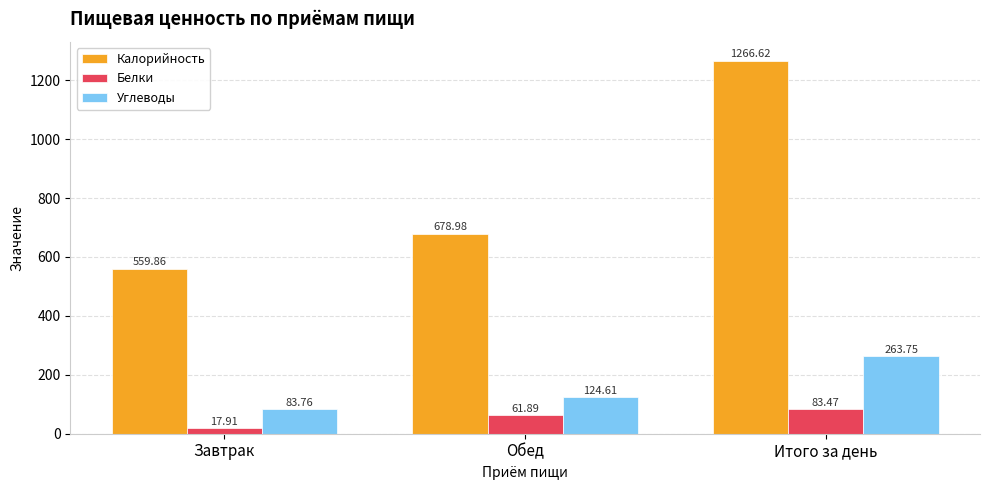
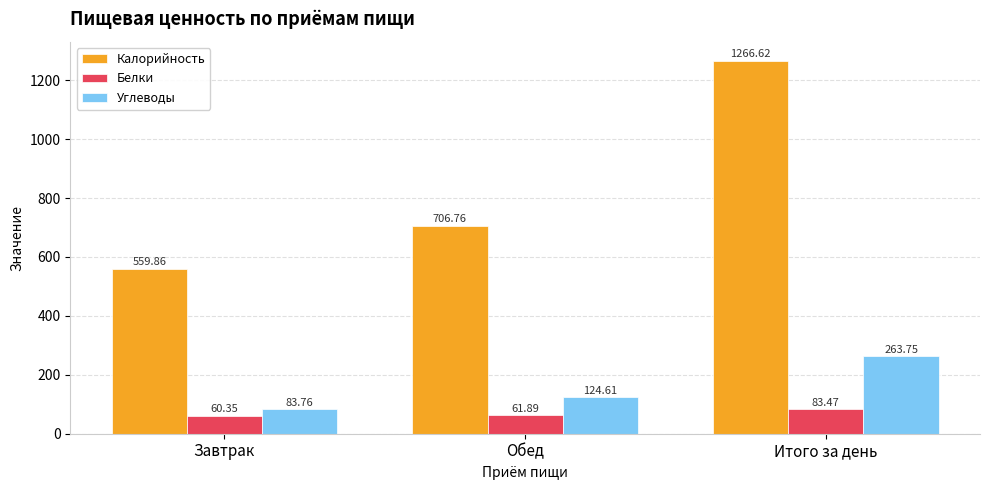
Белки, Завтрак: 17.91 -> 60.35
Калорийность, Обед: 678.98 -> 706.76
